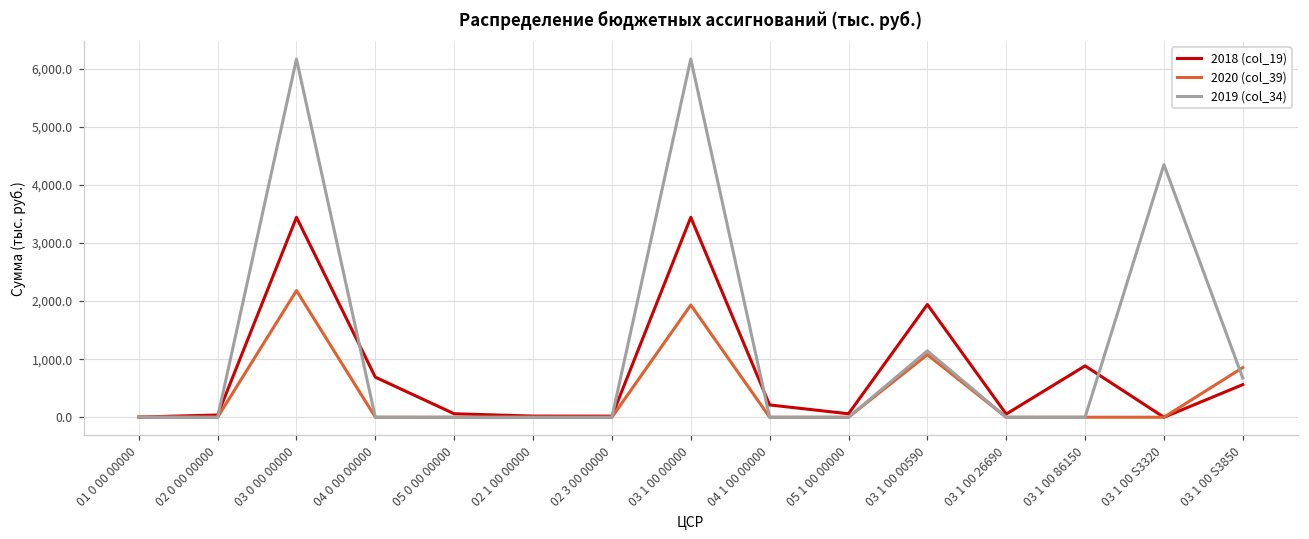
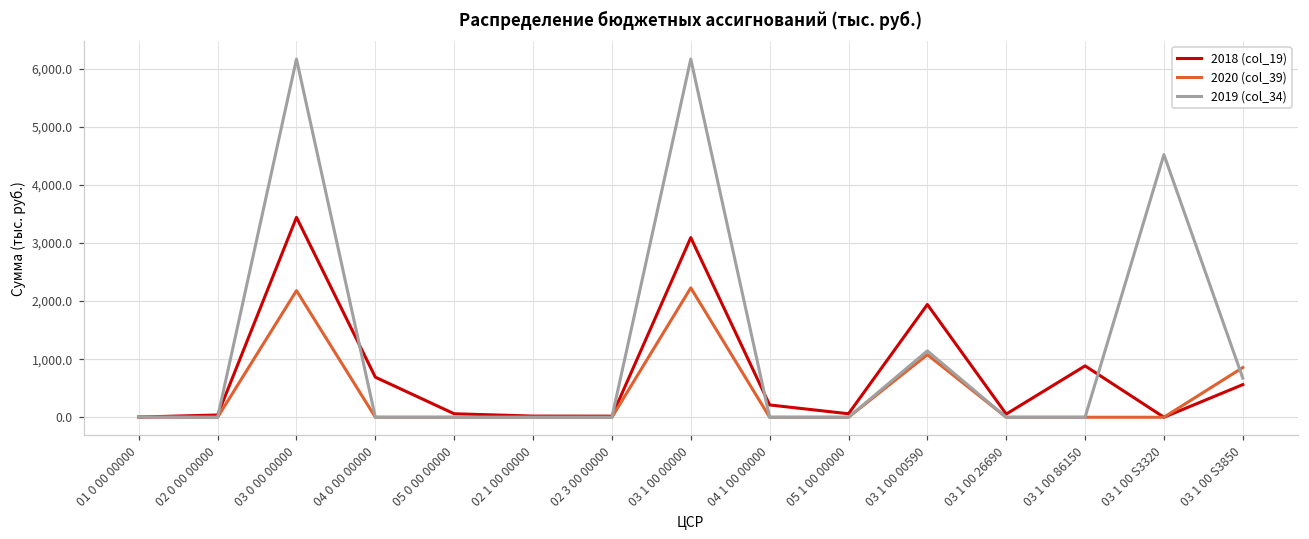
2018 (col_19), 03 1 00 00000: 3,400 -> 3,100
2020 (col_39), 03 1 00 00000: 1,900 -> 2,200
2019 (col_34), 03 1 00 S3320: 4,400 -> 4,500
